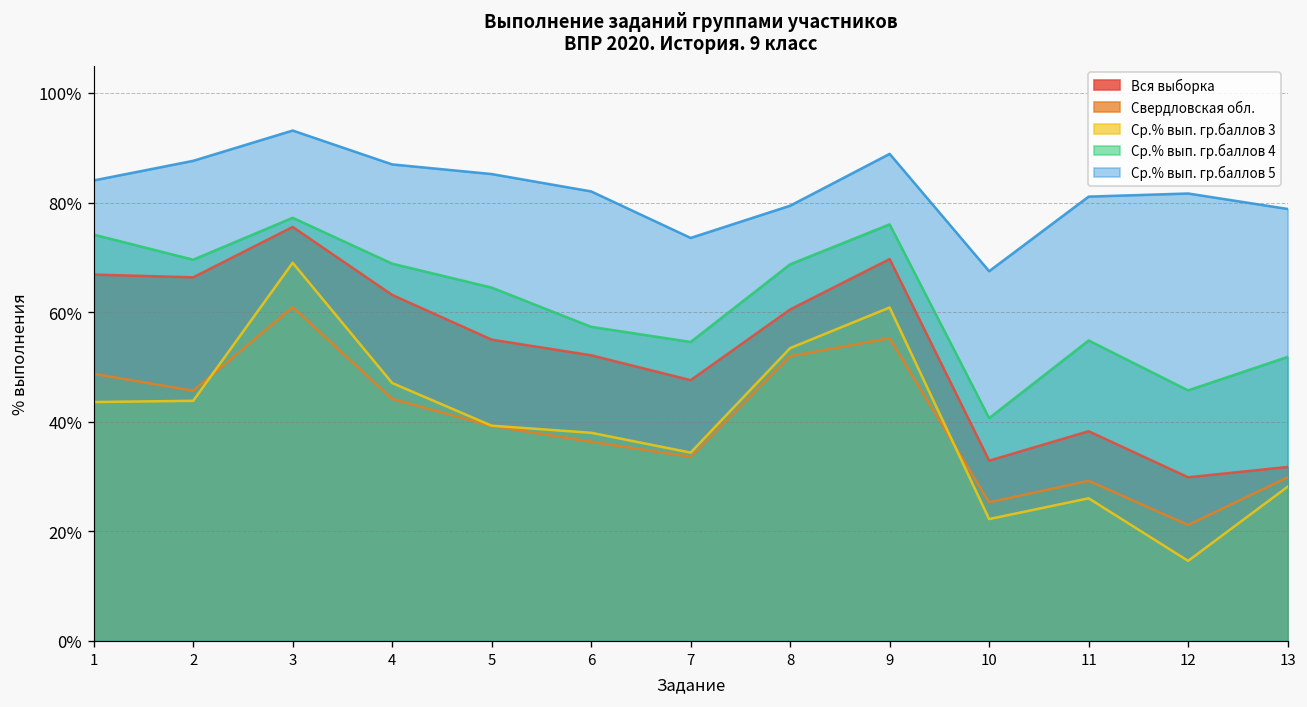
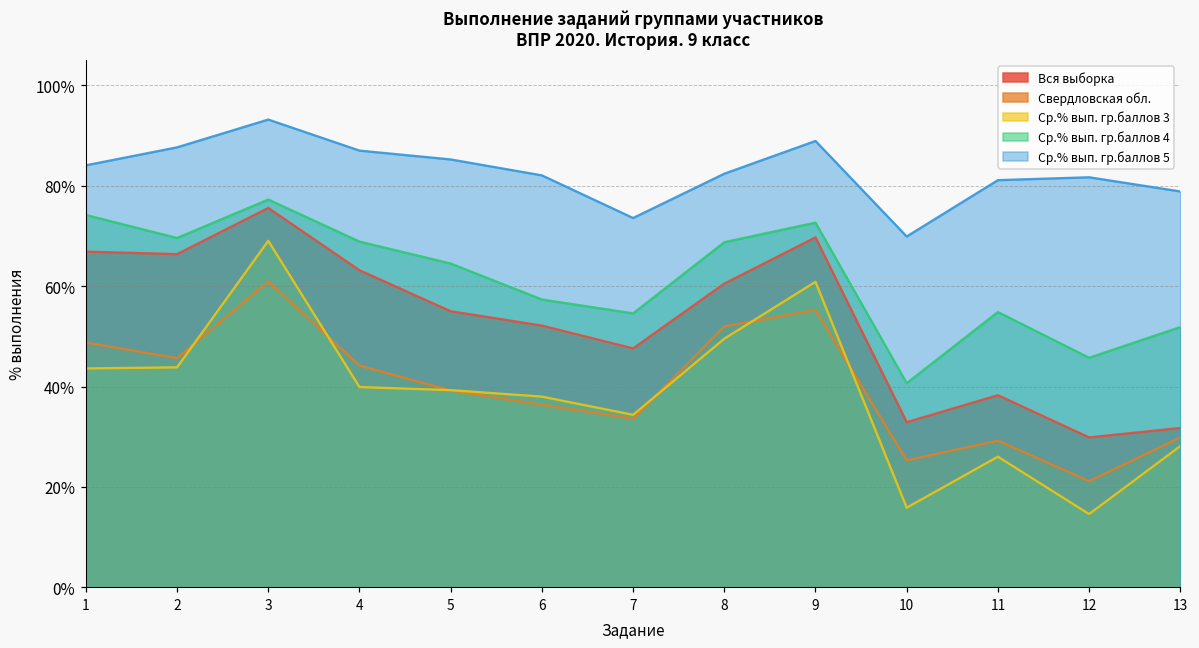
Ср.% вып. гр.баллов 3, 4: 47% -> 40%
Ср.% вып. гр.баллов 3, 8: 53% -> 50%
Ср.% вып. гр.баллов 5, 8: 79% -> 82%
Ср.% вып. гр.баллов 4, 9: 76% -> 73%
Ср.% вып. гр.баллов 3, 10: 22% -> 16%
Ср.% вып. гр.баллов 5, 10: 67% -> 70%
